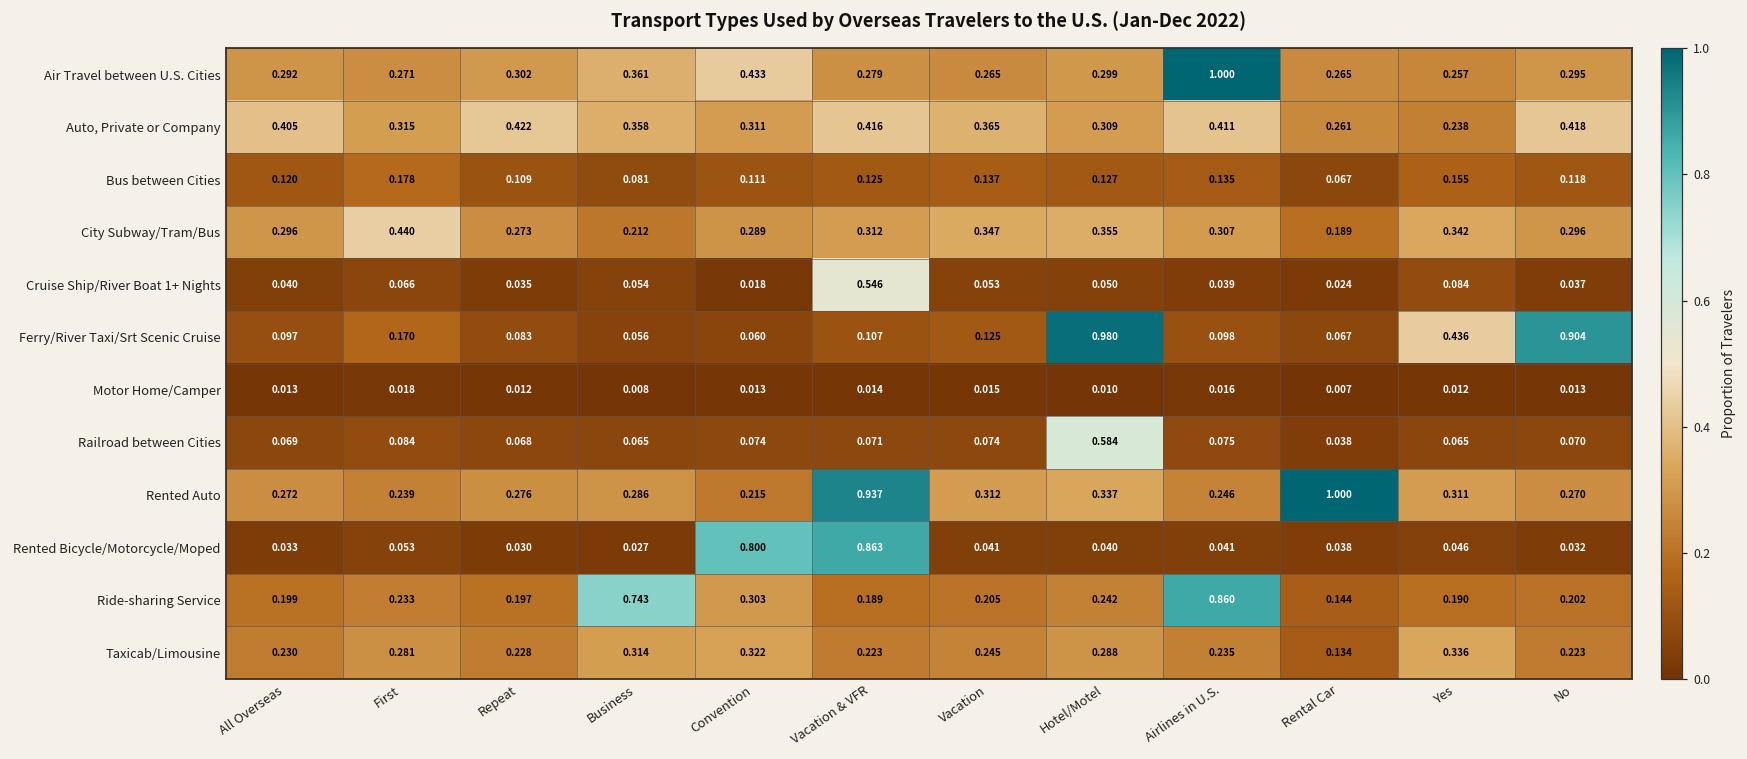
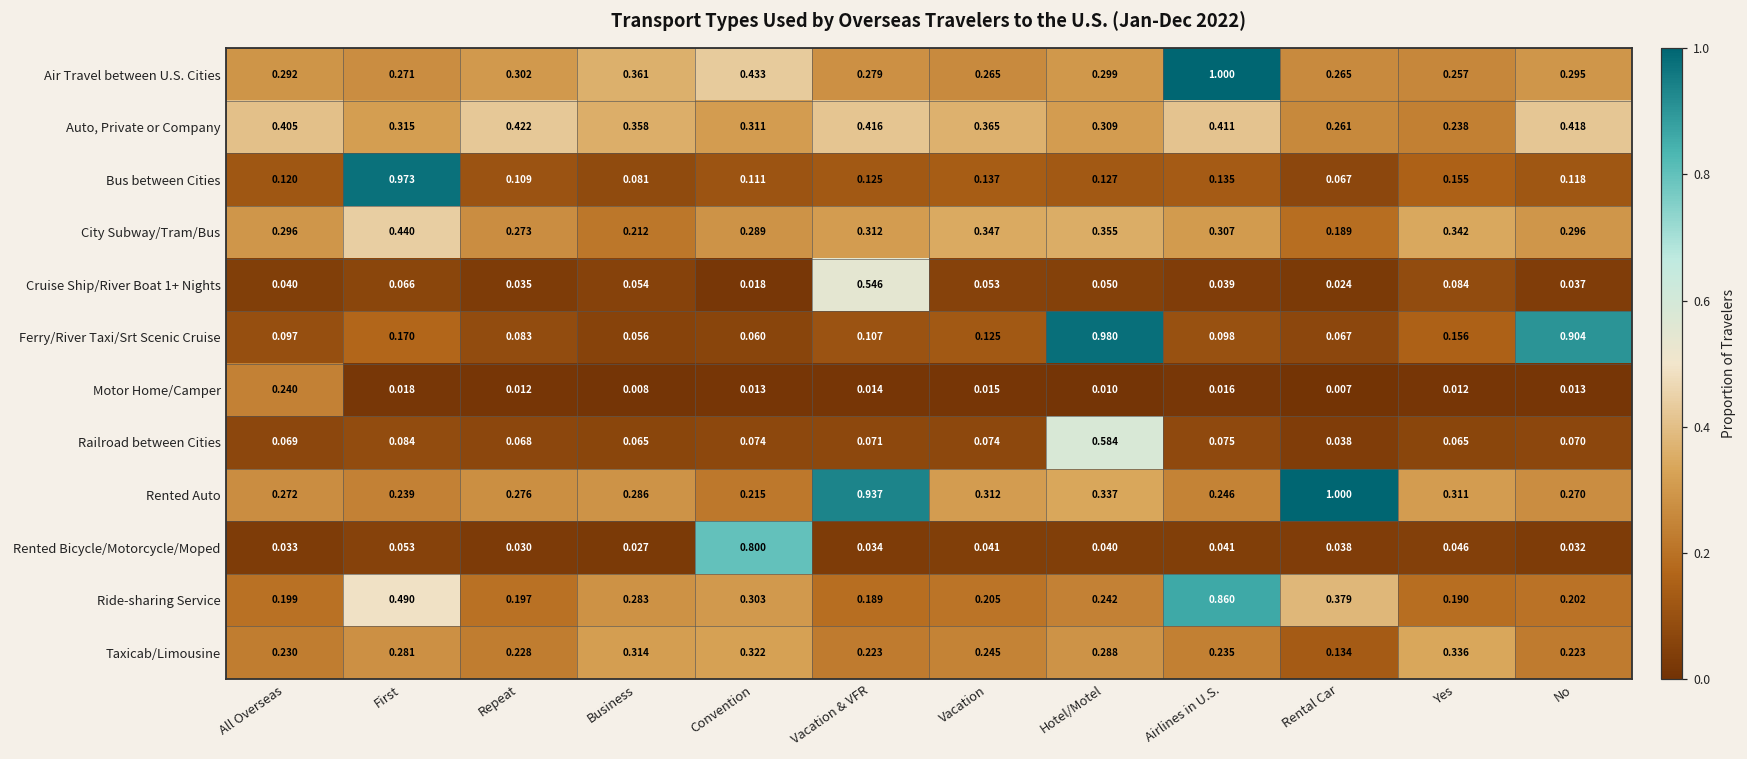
Bus between Cities, First: 0.178 -> 0.973
Ferry/River Taxi/Srt Scenic Cruise, Yes: 0.436 -> 0.156
Motor Home/Camper, All Overseas: 0.013 -> 0.240
Rented Bicycle/Motorcycle/Moped, Vacation & VFR: 0.863 -> 0.034
Ride-sharing Service, First: 0.233 -> 0.490
Ride-sharing Service, Business: 0.743 -> 0.283
Ride-sharing Service, Rental Car: 0.144 -> 0.379
